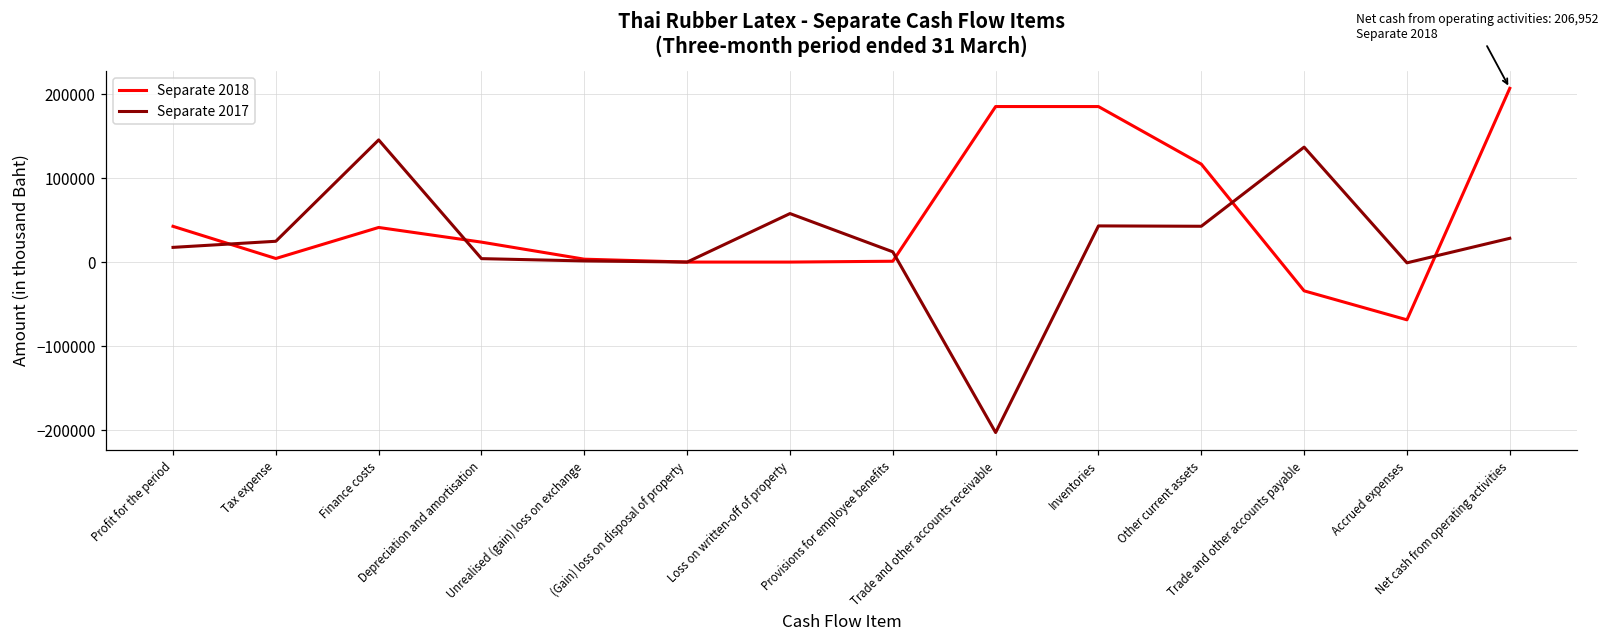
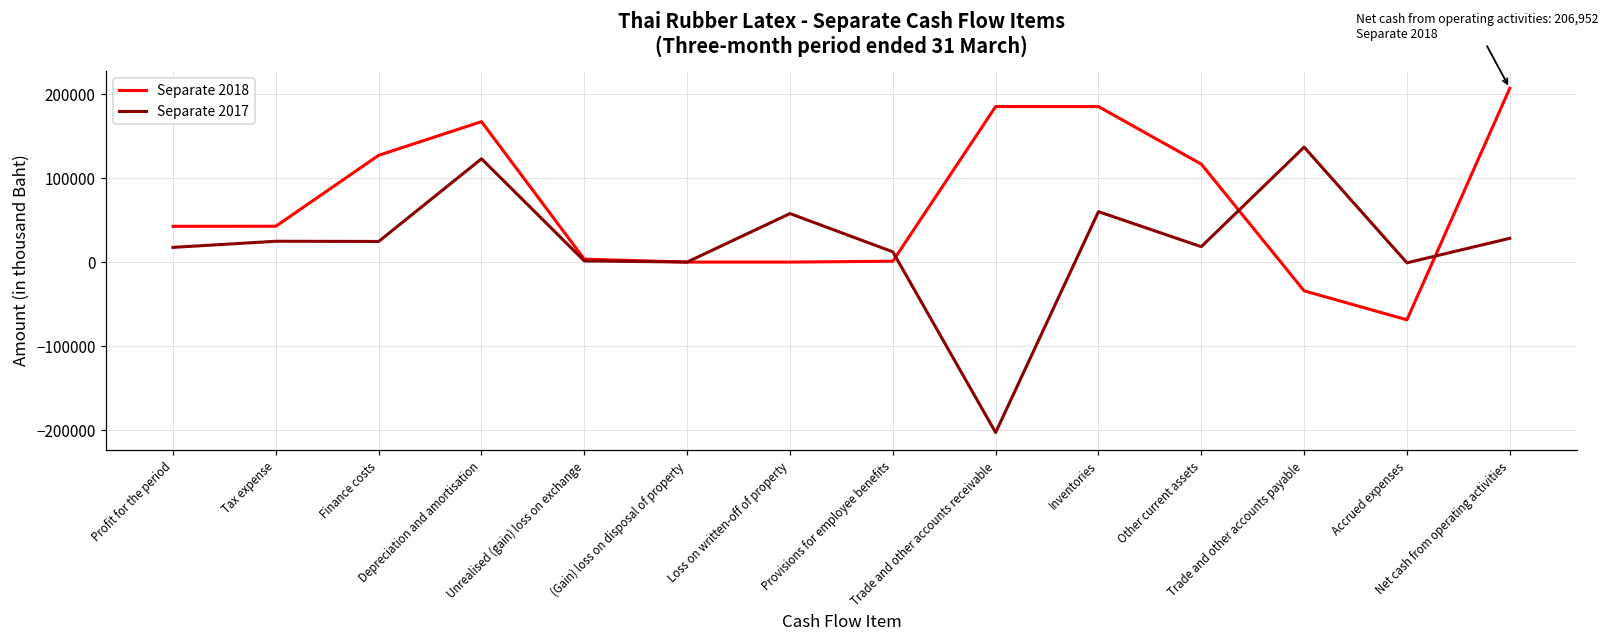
Separate 2018, Tax expense: 0 -> 40000
Separate 2018, Finance costs: 40000 -> 130000
Separate 2017, Finance costs: 150000 -> 20000
Separate 2018, Depreciation and amortisation: 20000 -> 170000
Separate 2017, Depreciation and amortisation: 0 -> 120000
Separate 2017, Inventories: 40000 -> 60000
Separate 2017, Other current assets: 40000 -> 20000
